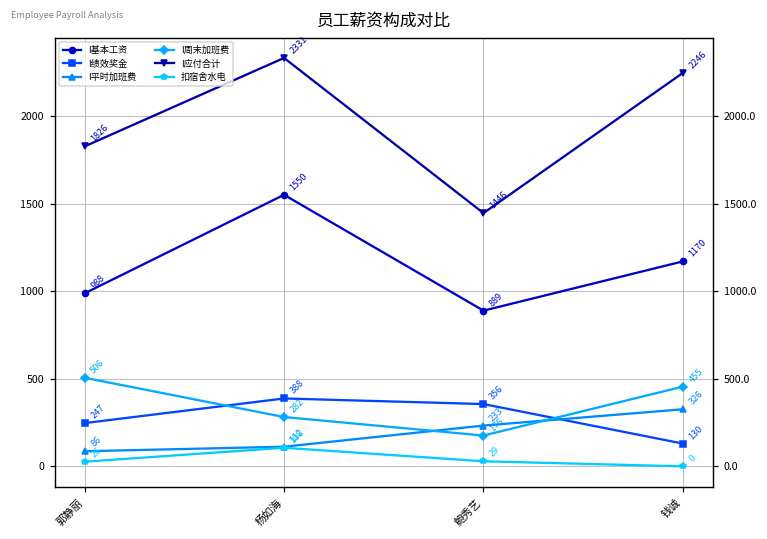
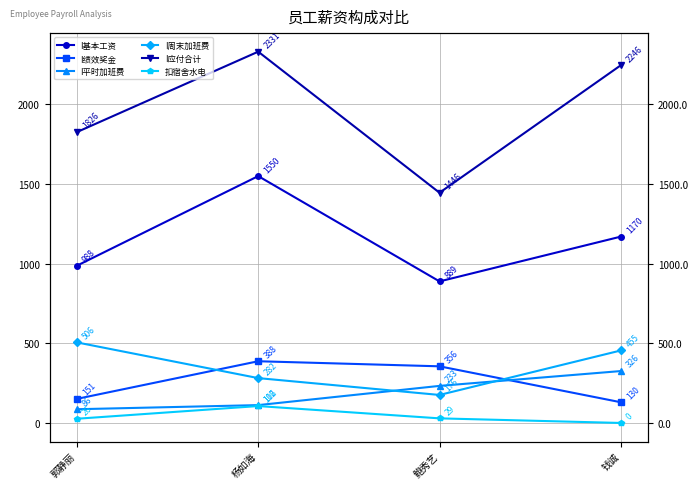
I绩效奖金, 郭静丽: 247 -> 151
